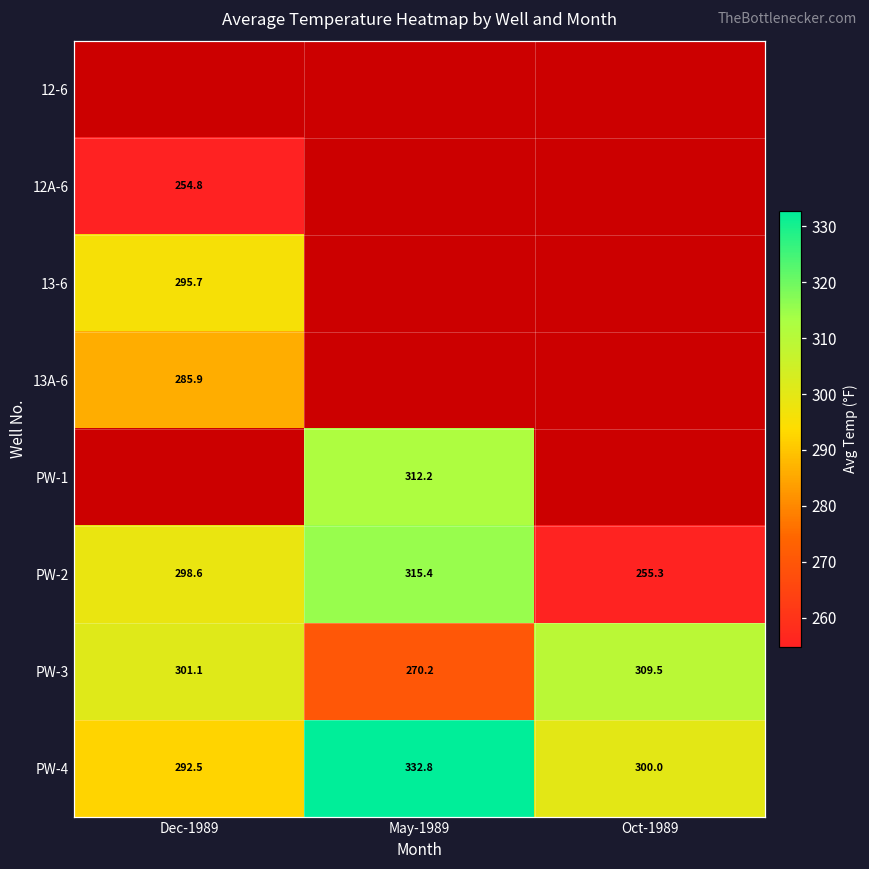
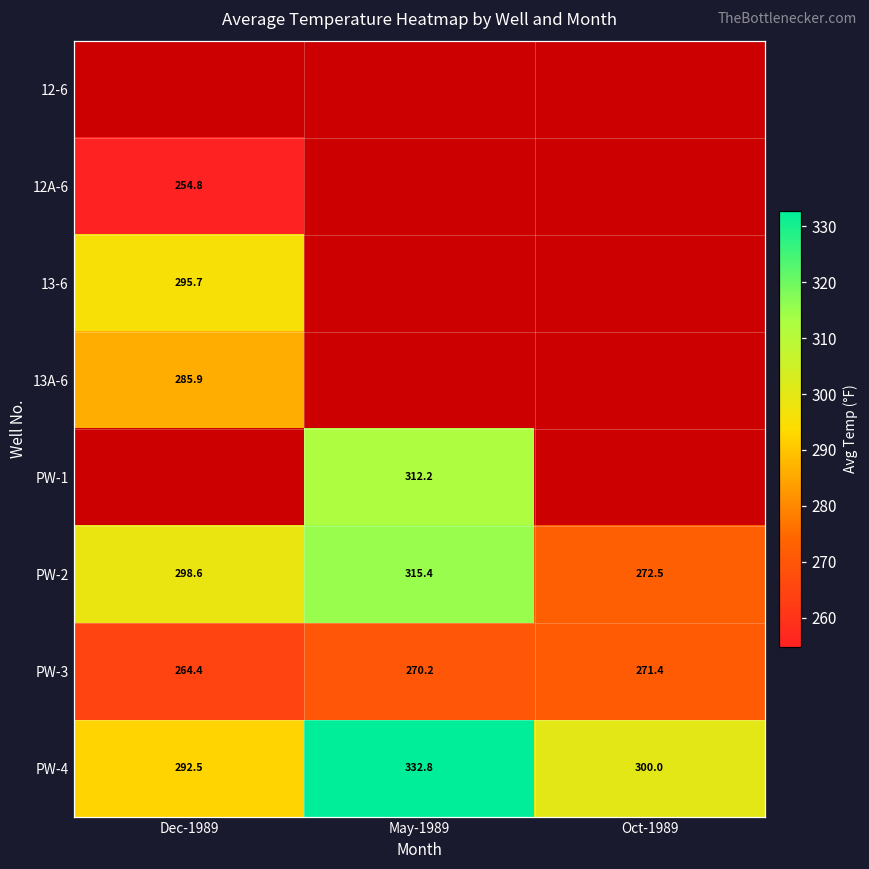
PW-2, Oct-1989: 255.3 -> 272.5
PW-3, Dec-1989: 301.1 -> 264.4
PW-3, Oct-1989: 309.5 -> 271.4
